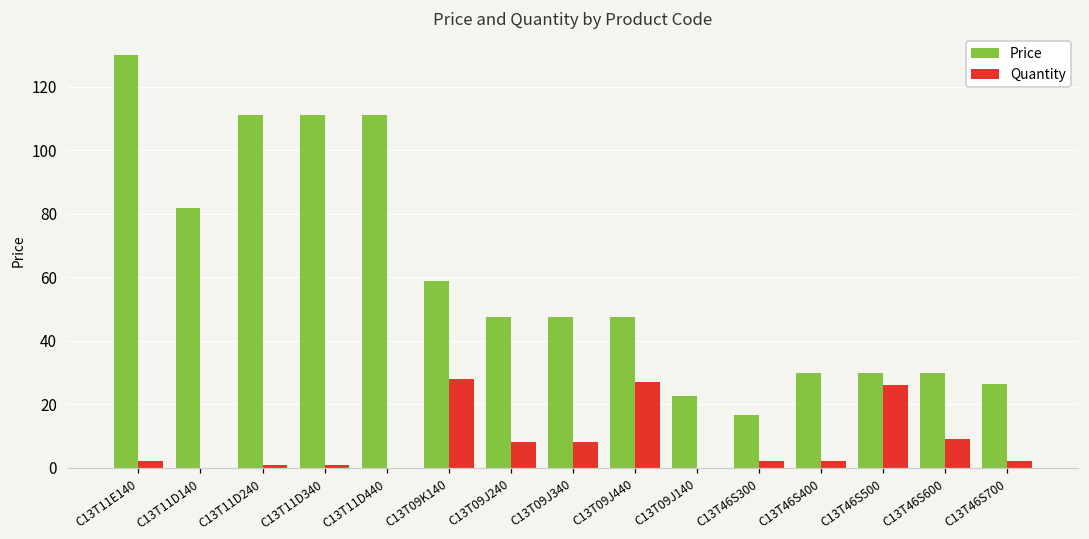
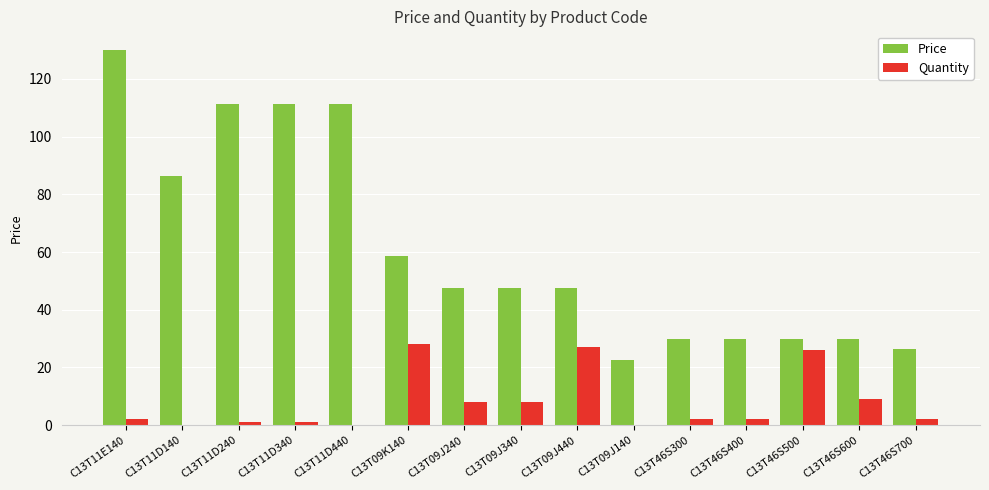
Price, C13T11D140: 82 -> 86
Price, C13T46S300: 17 -> 30
